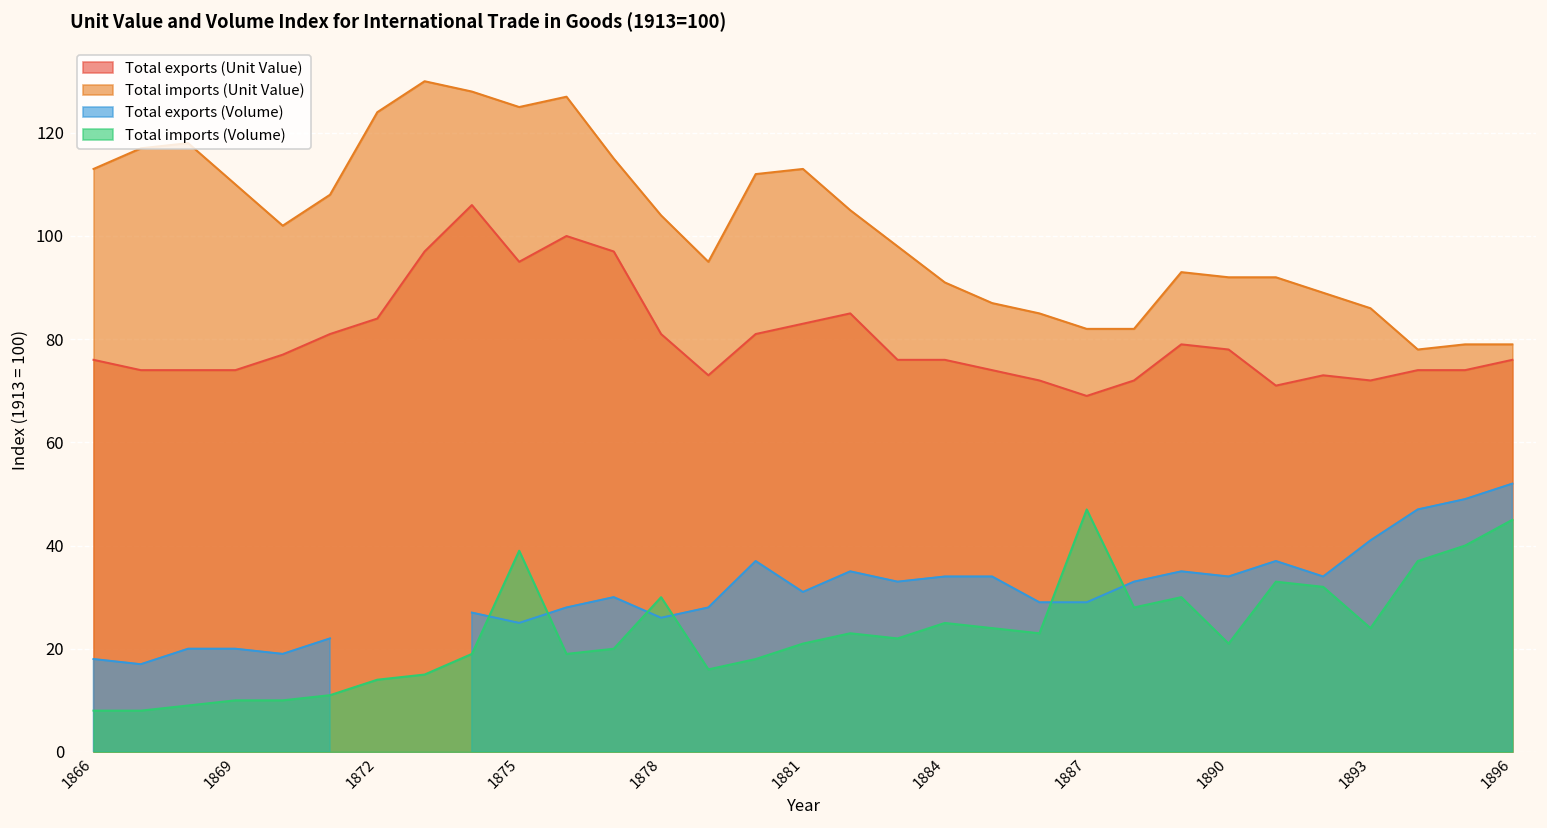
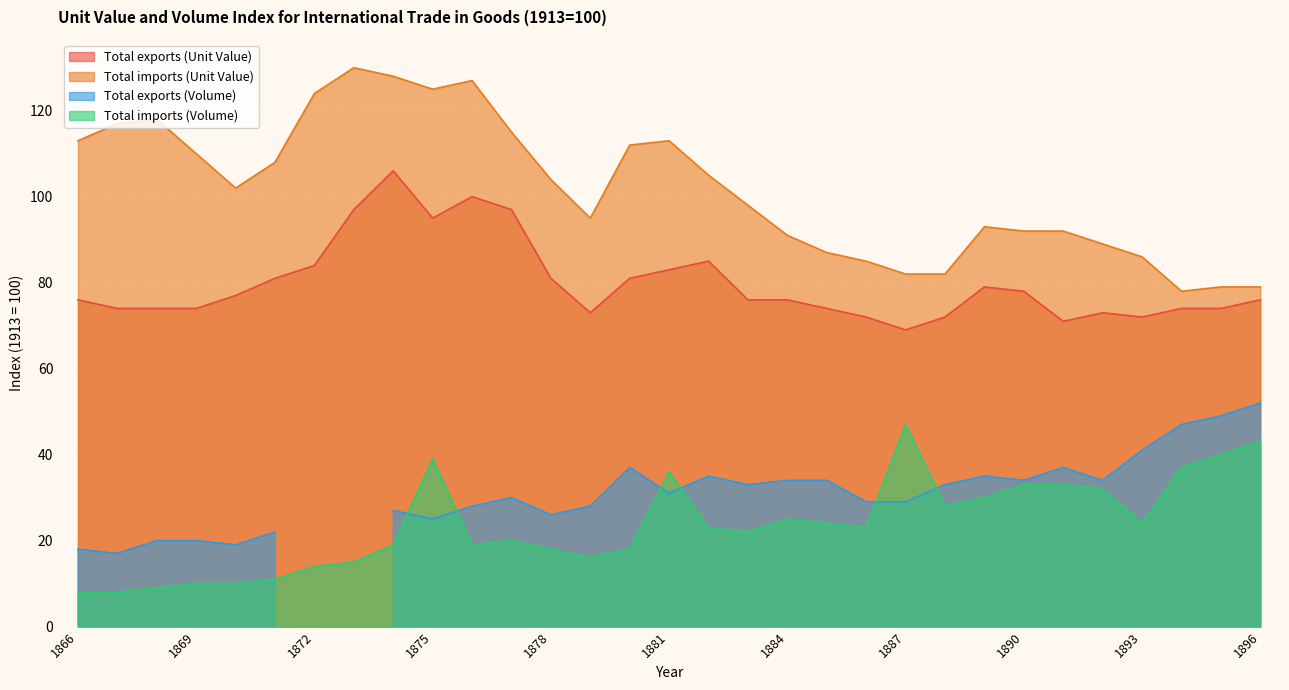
Total imports (Volume), 1878: 30 -> 18
Total imports (Volume), 1881: 21 -> 36
Total imports (Volume), 1890: 21 -> 33
Total imports (Volume), 1896: 45 -> 43
